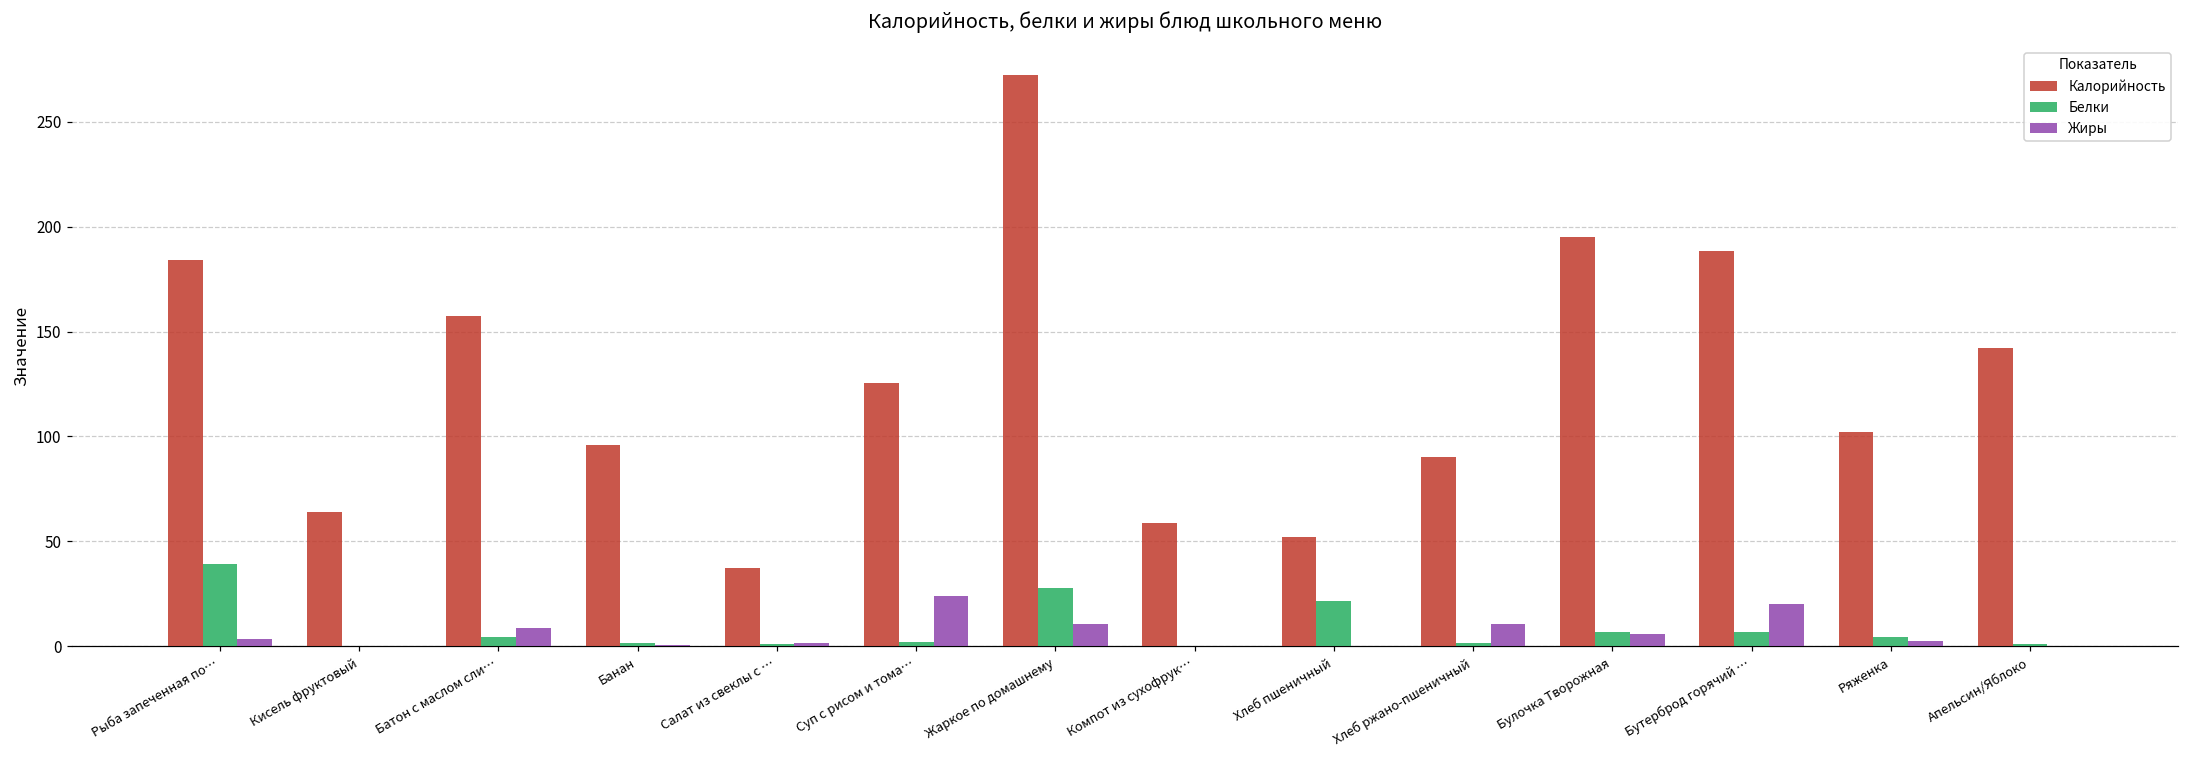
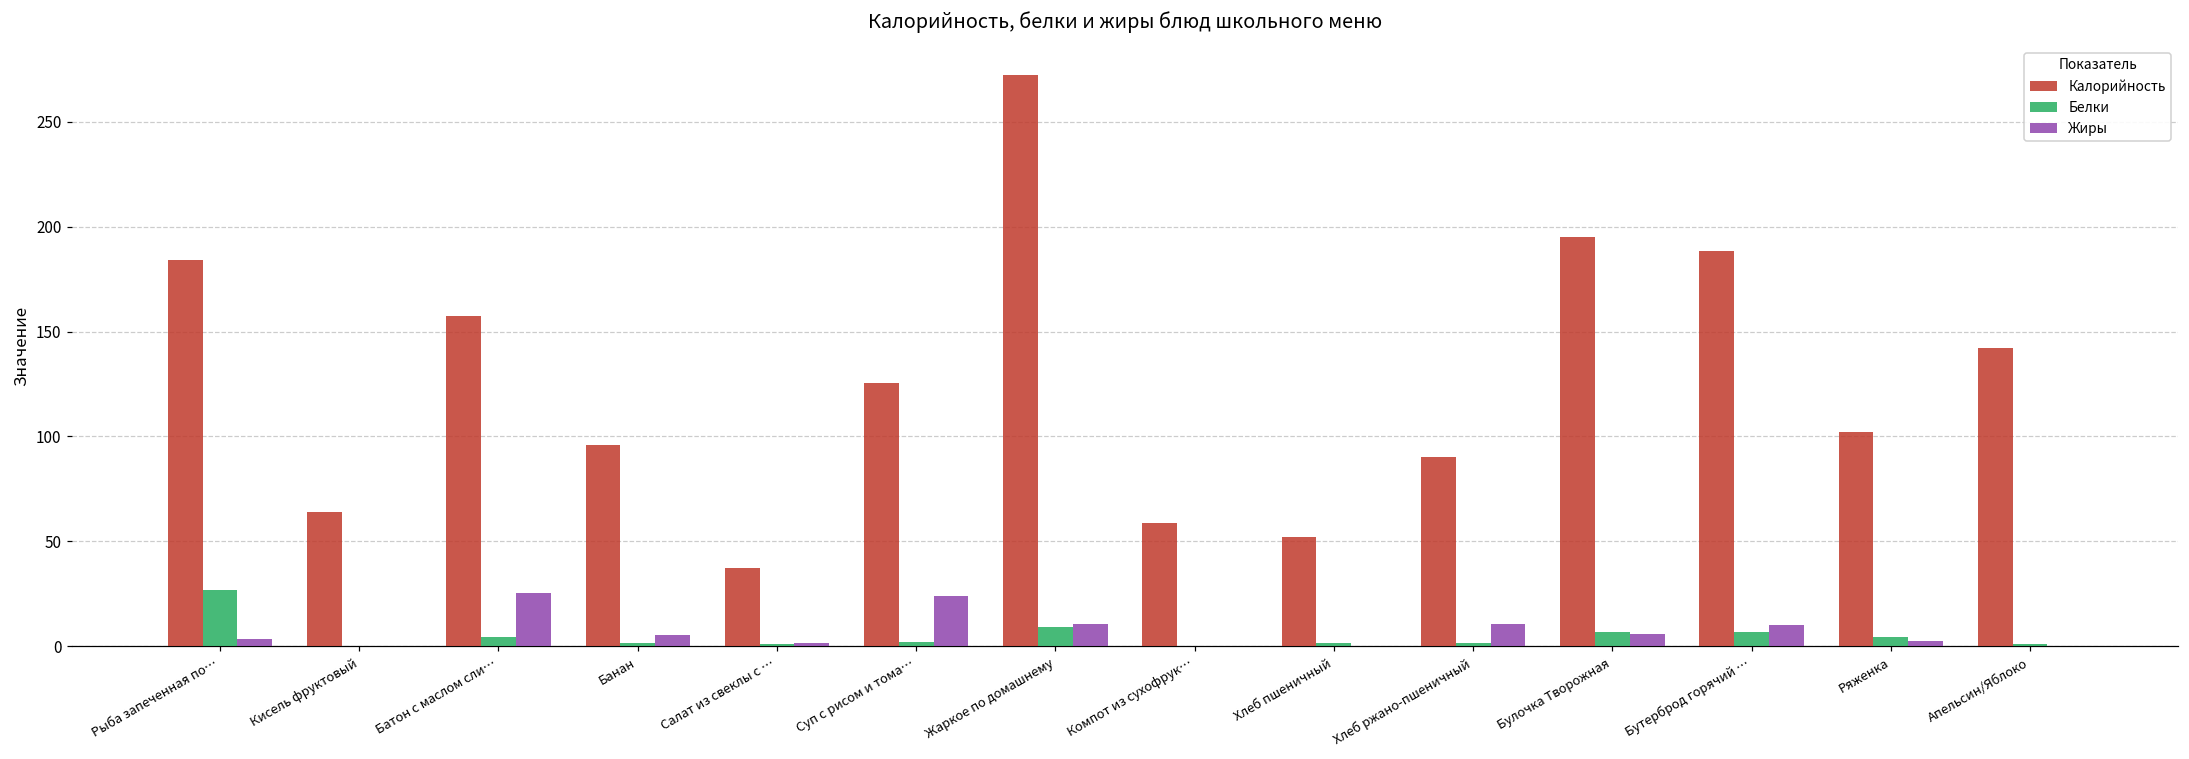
Белки, Рыба запеченная по…: 39 -> 27
Жиры, Батон с маслом сли…: 9 -> 26
Жиры, Банан: 1 -> 5
Белки, Жаркое по домашнему: 28 -> 9
Белки, Хлеб пшеничный: 22 -> 2
Жиры, Бутерброд горячий …: 20 -> 10
